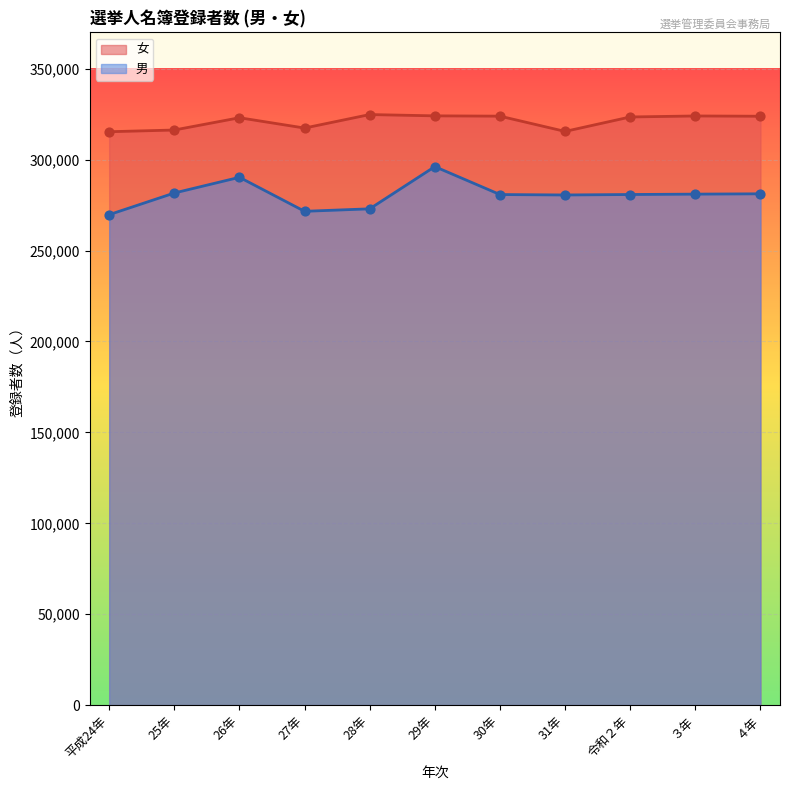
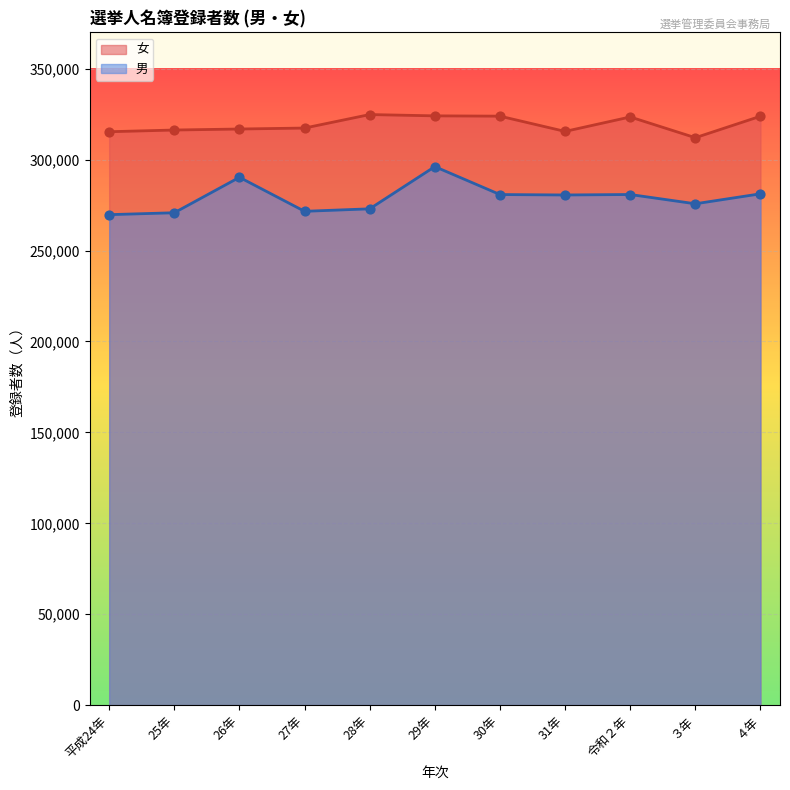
男, 25年: 282,000 -> 271,000
女, 26年: 323,000 -> 317,000
女, ３年: 324,000 -> 312,000
男, ３年: 281,000 -> 276,000
